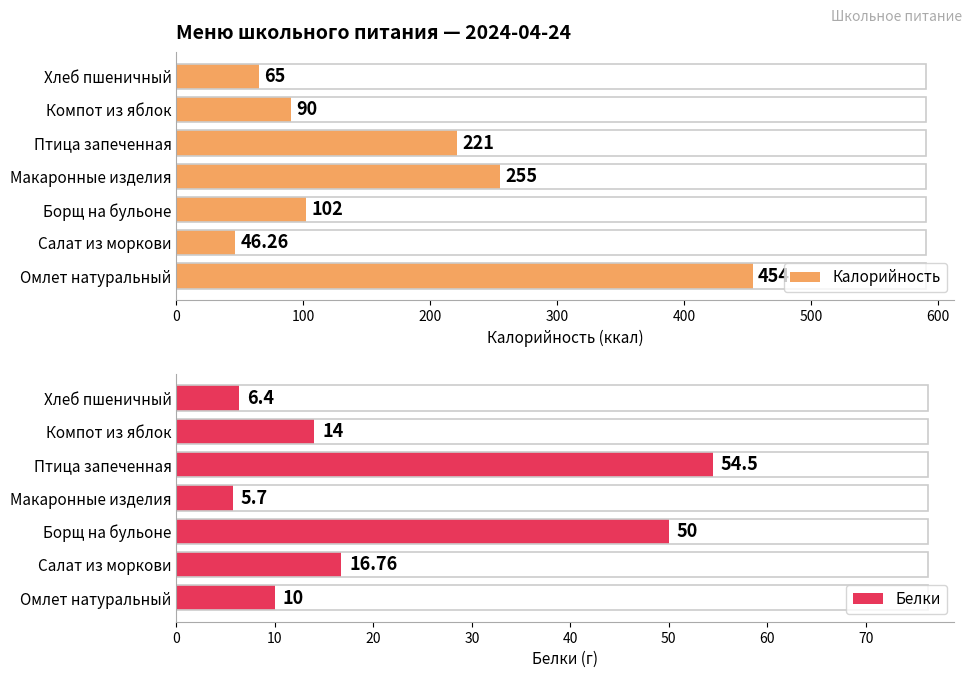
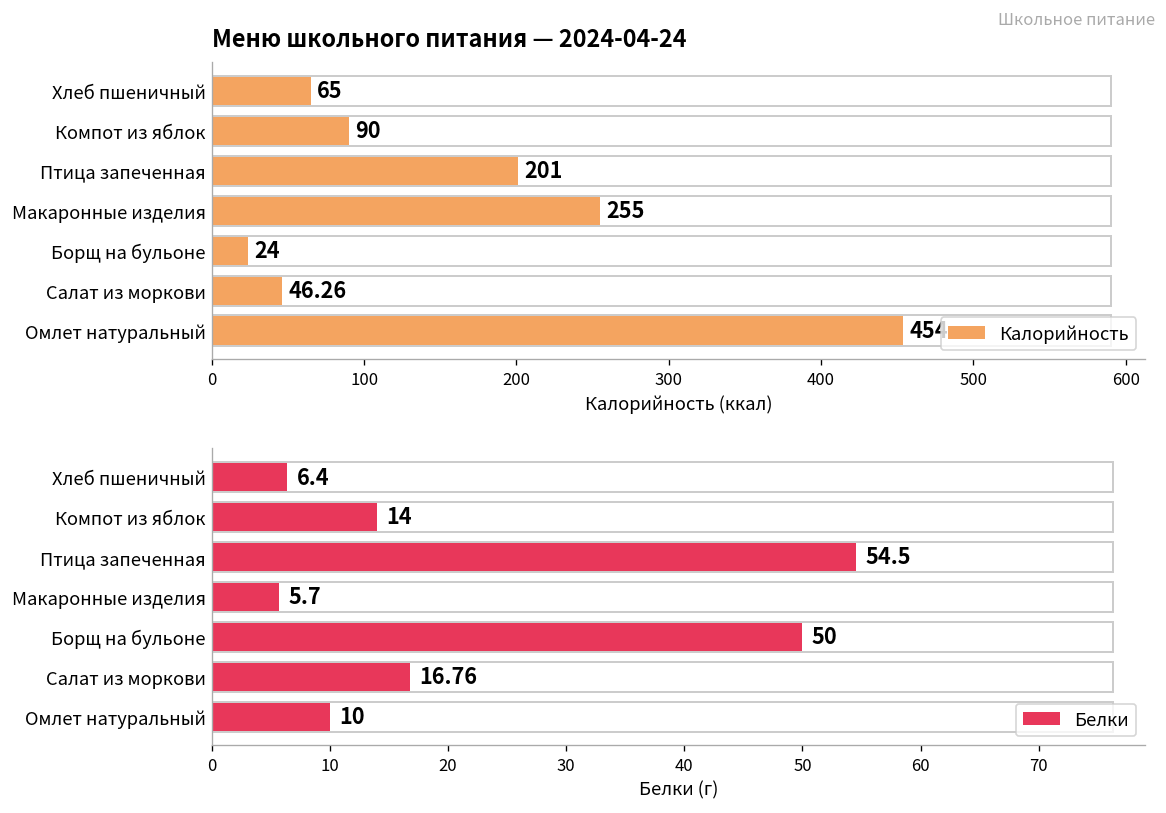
Меню школьного питания — 2024-04-24, Птица запеченная: 221 -> 201
Меню школьного питания — 2024-04-24, Борщ на бульоне: 102 -> 24
